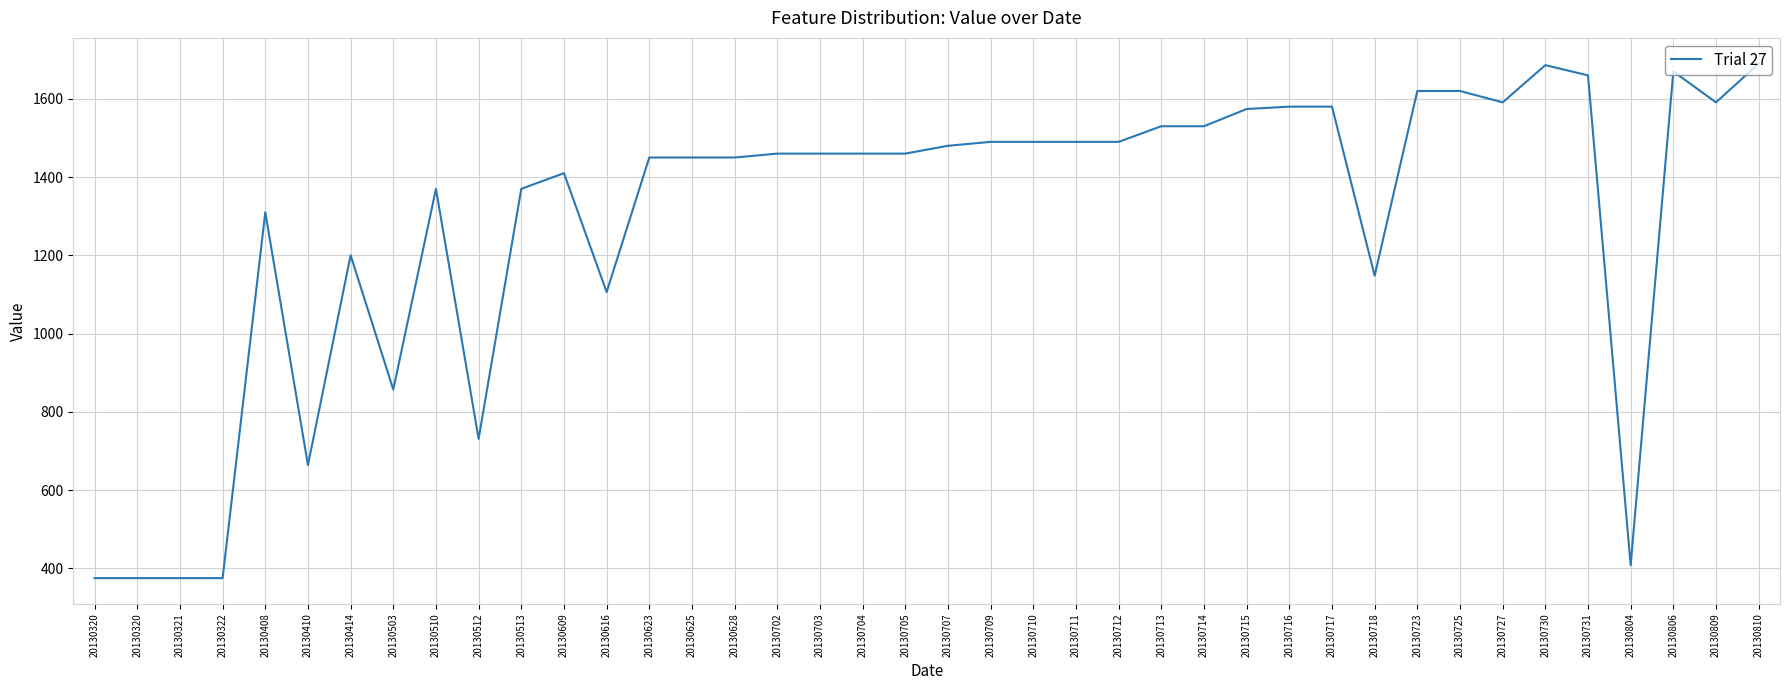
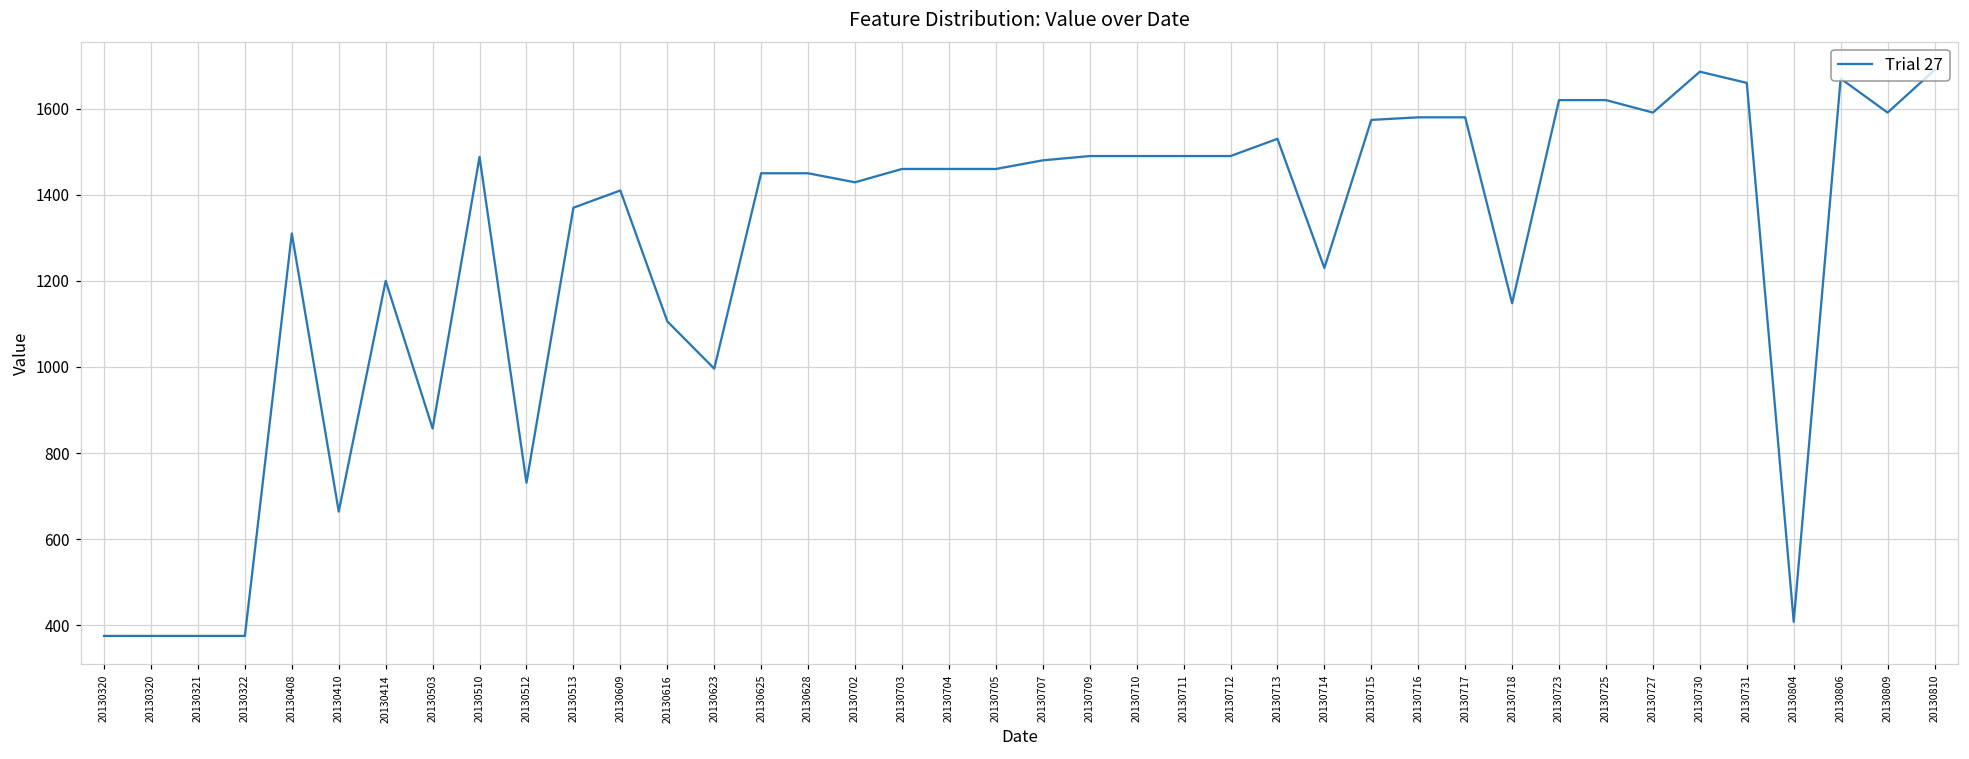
20130510: 1370 -> 1490
20130623: 1450 -> 1000
20130702: 1460 -> 1430
20130714: 1530 -> 1230
